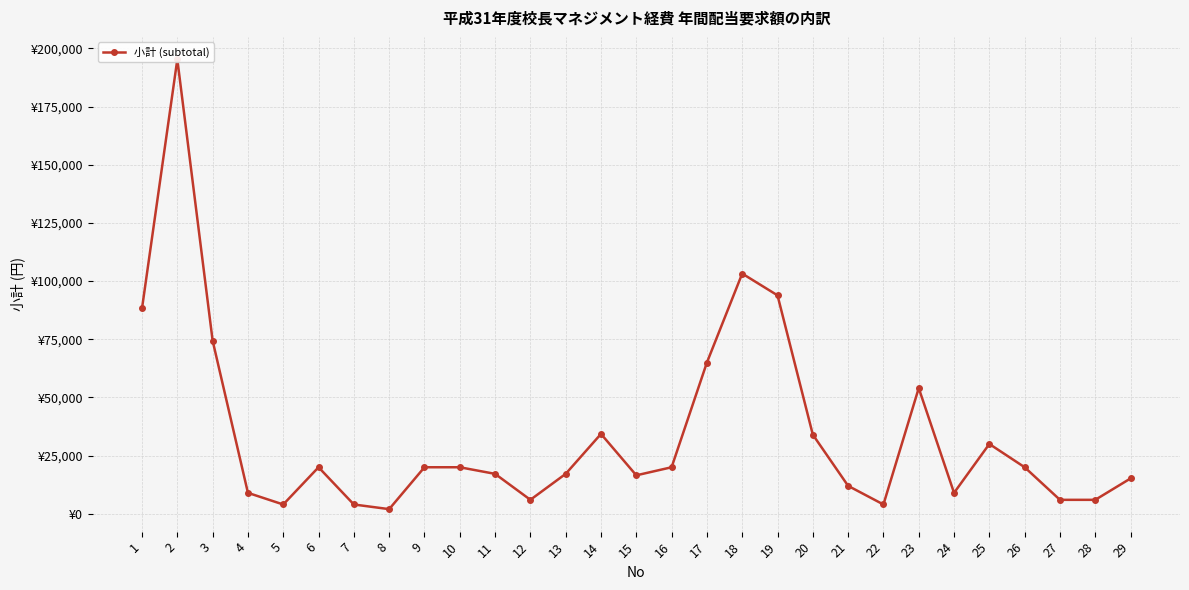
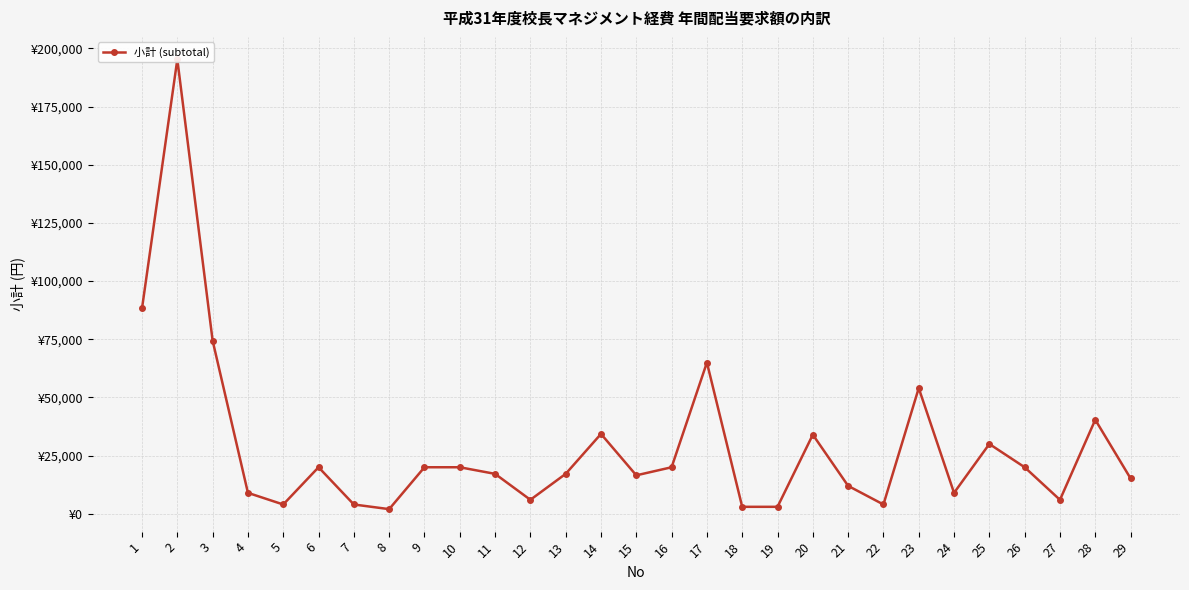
18: ¥103,000 -> ¥3,000
19: ¥94,000 -> ¥3,000
28: ¥6,000 -> ¥40,000
